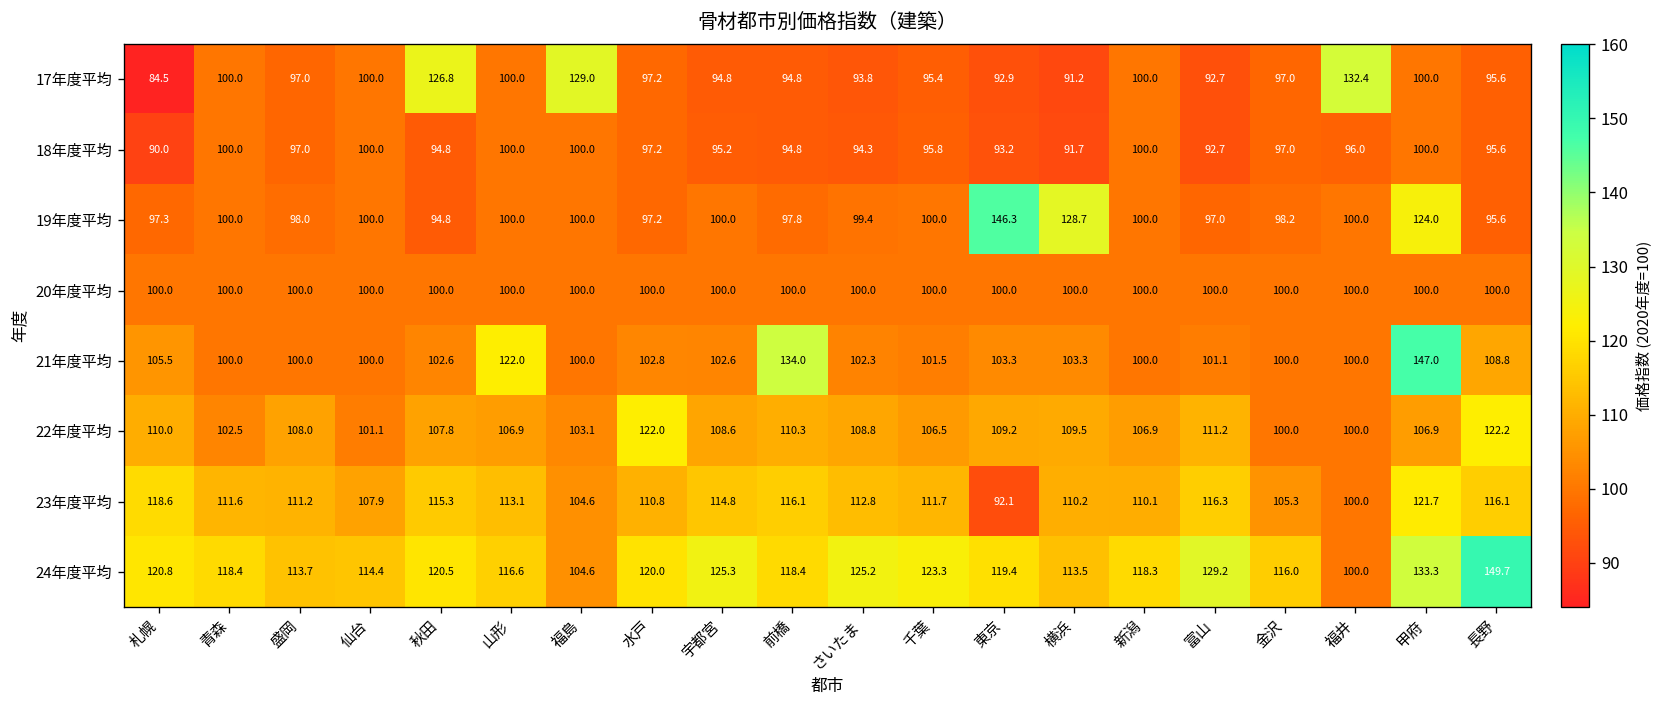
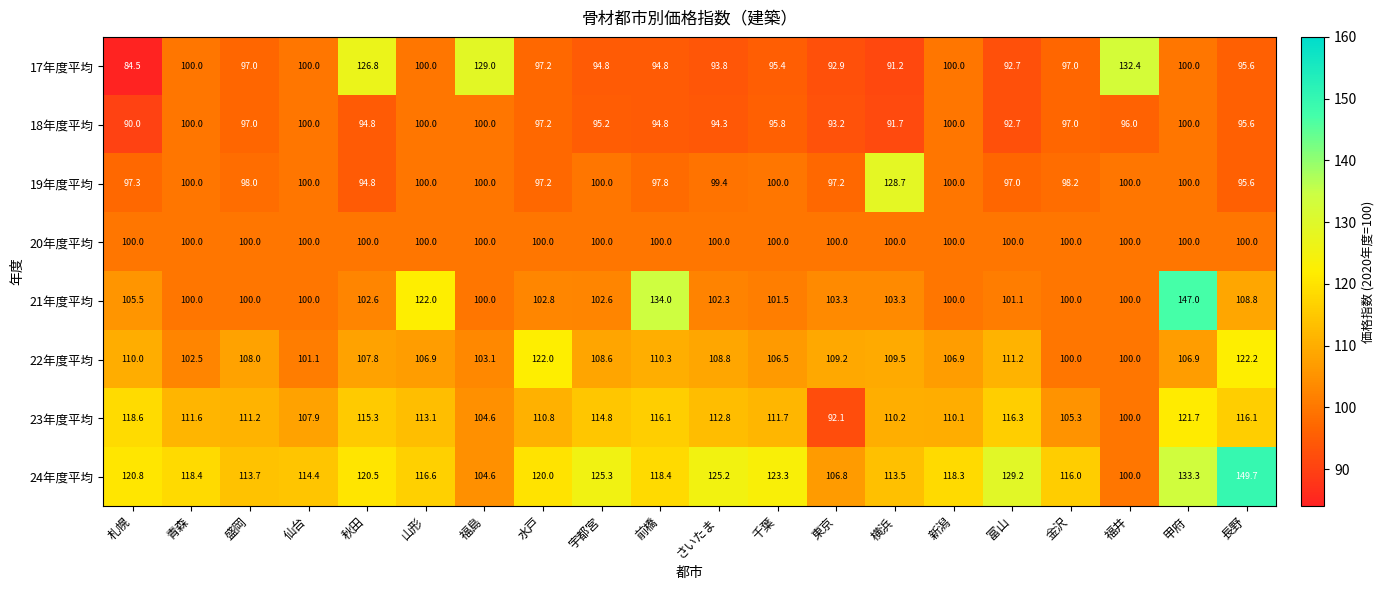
19年度平均, 東京: 146.3 -> 97.2
19年度平均, 甲府: 124.0 -> 100.0
24年度平均, 東京: 119.4 -> 106.8
